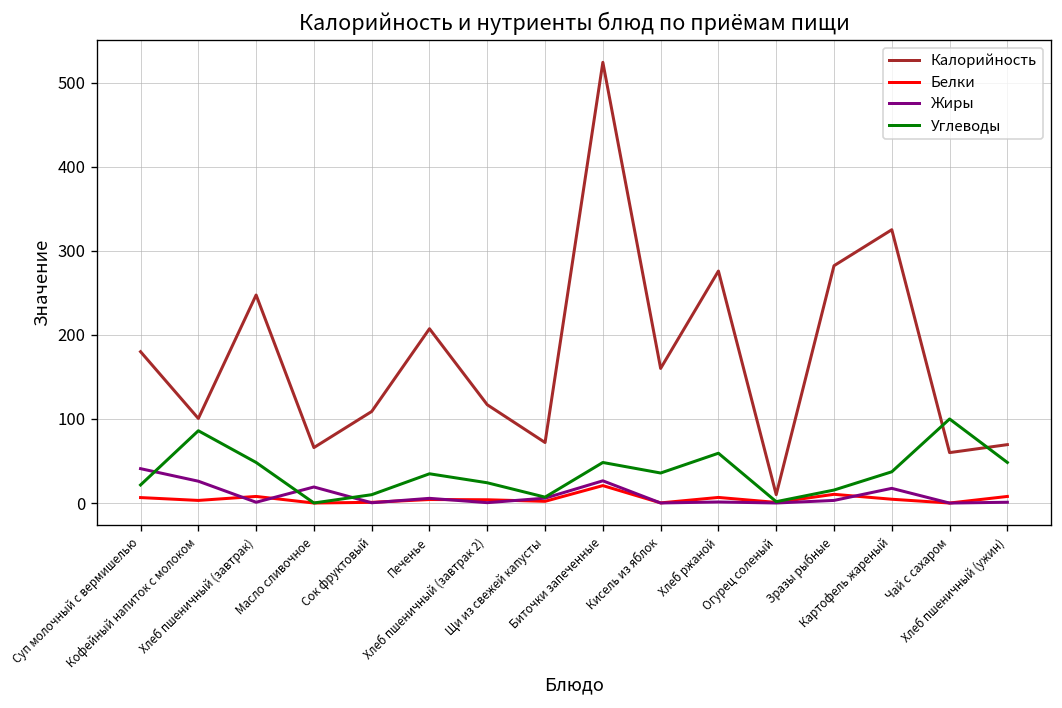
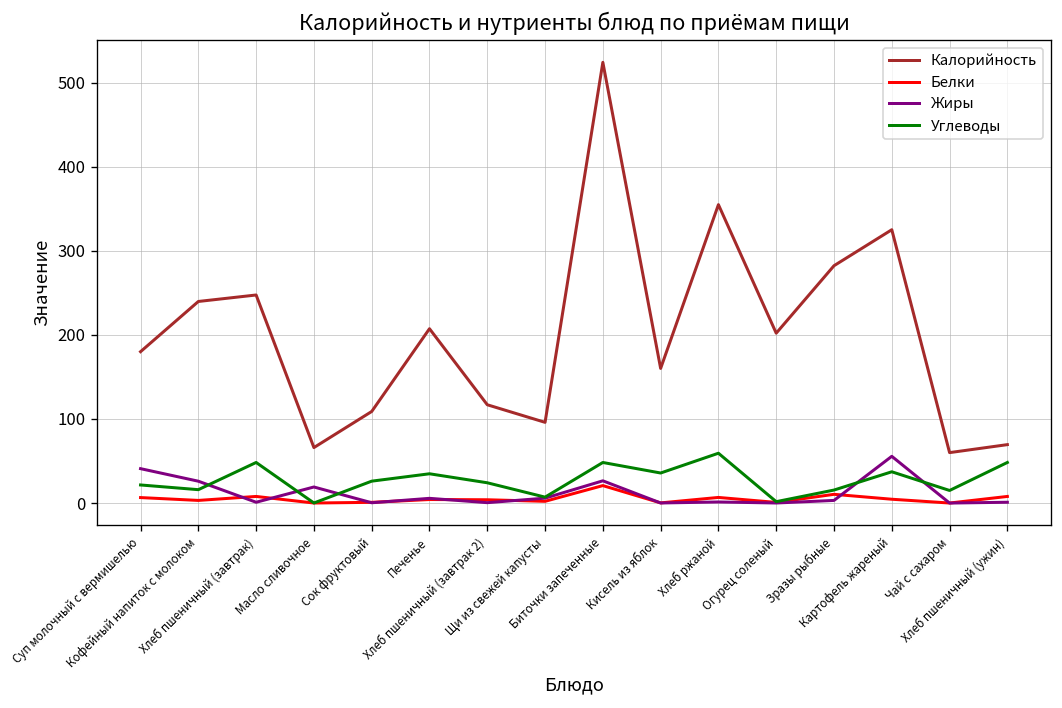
Калорийность, Кофейный напиток с молоком: 100 -> 240
Углеводы, Кофейный напиток с молоком: 90 -> 20
Углеводы, Сок фруктовый: 10 -> 30
Калорийность, Щи из свежей капусты: 70 -> 100
Калорийность, Хлеб ржаной: 280 -> 350
Калорийность, Огурец соленый: 10 -> 200
Жиры, Картофель жареный: 20 -> 60
Углеводы, Чай с сахаром: 100 -> 20
